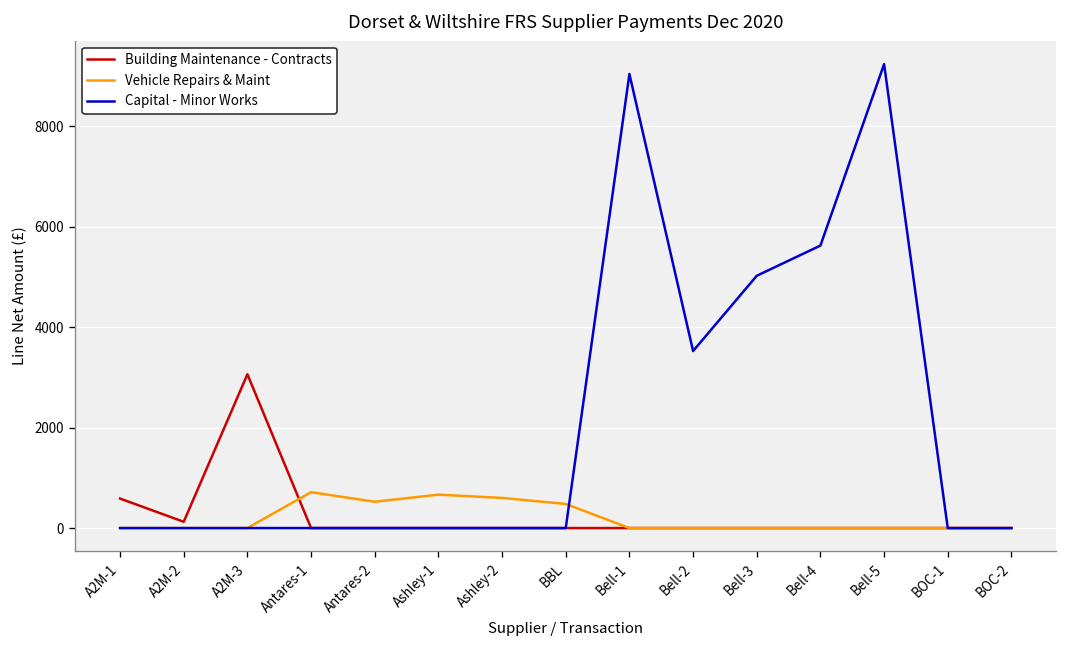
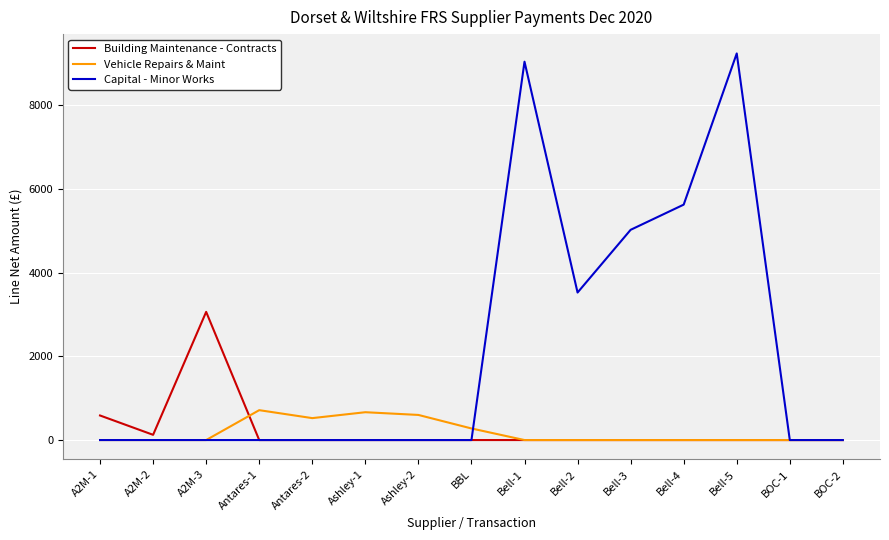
Vehicle Repairs & Maint, BBL: 500 -> 300
